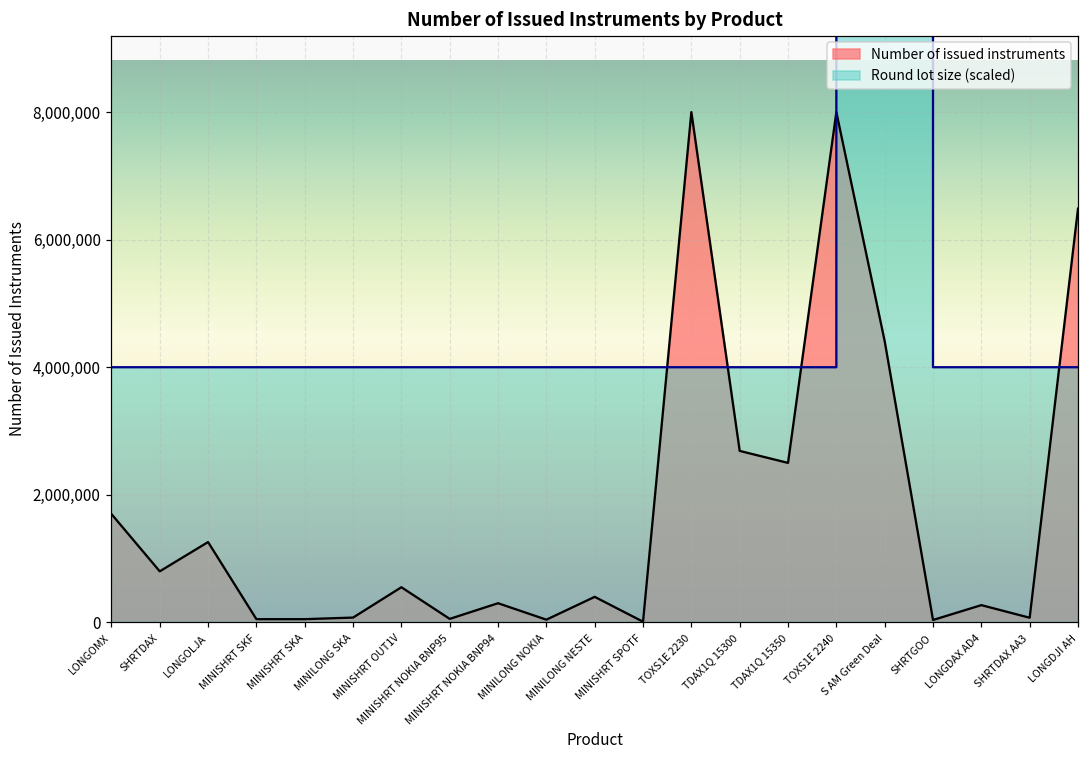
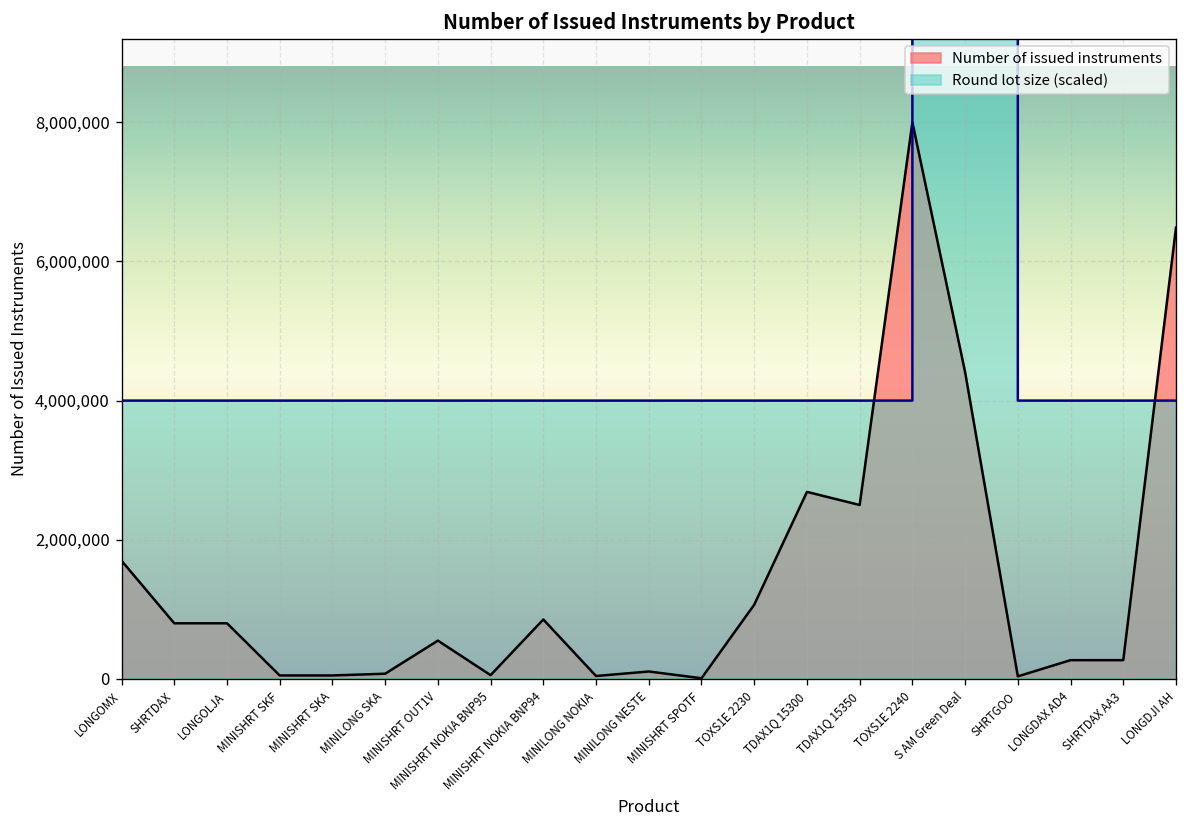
Number of issued instruments, LONGOLJA: 1,300,000 -> 800,000
Number of issued instruments, MINISHRT NOKIA BNP94: 300,000 -> 900,000
Number of issued instruments, MINILONG NESTE: 400,000 -> 100,000
Number of issued instruments, TOXS1E 2230: 8,000,000 -> 1,100,000
Number of issued instruments, SHRTDAX AA3: 100,000 -> 300,000
